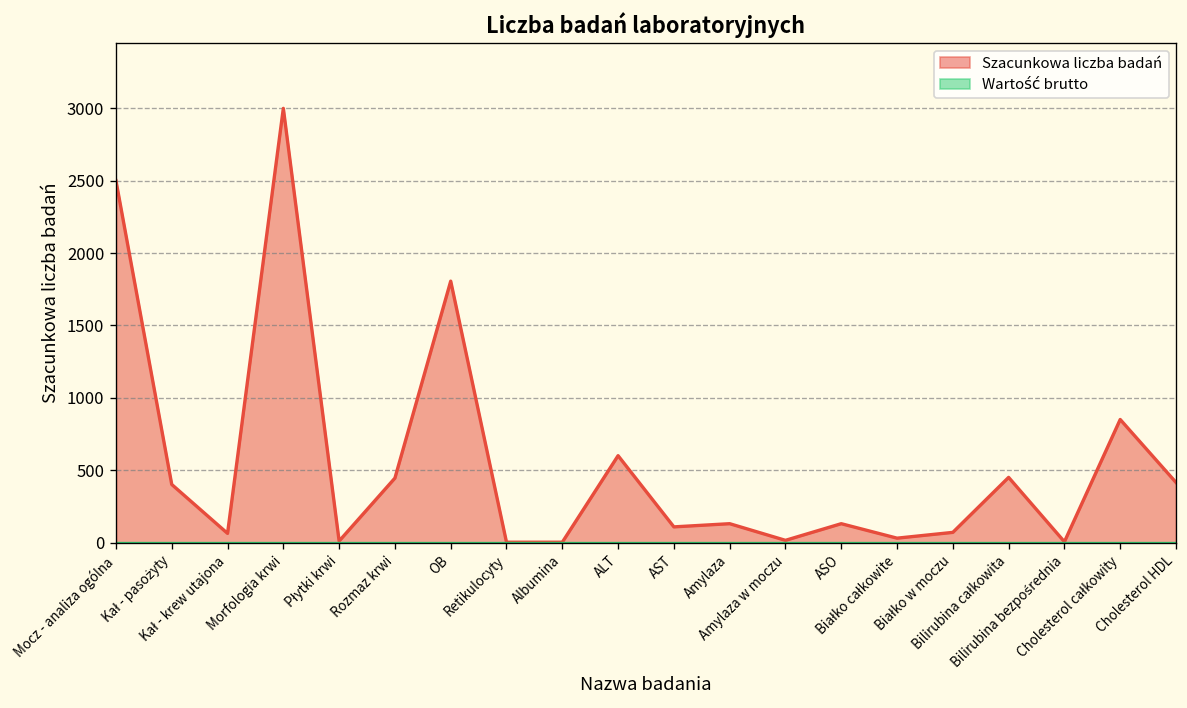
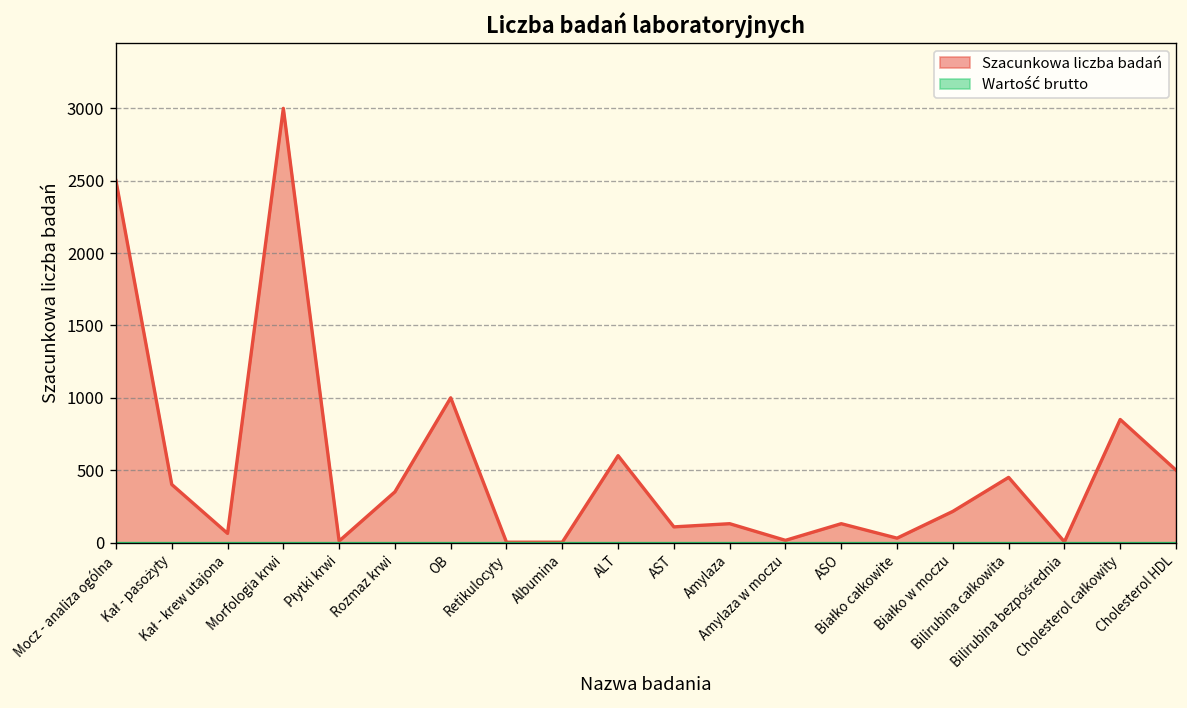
Szacunkowa liczba badań, Rozmaz krwi: 450 -> 350
Szacunkowa liczba badań, OB: 1810 -> 1000
Szacunkowa liczba badań, Białko w moczu: 70 -> 220
Szacunkowa liczba badań, Cholesterol HDL: 420 -> 500
